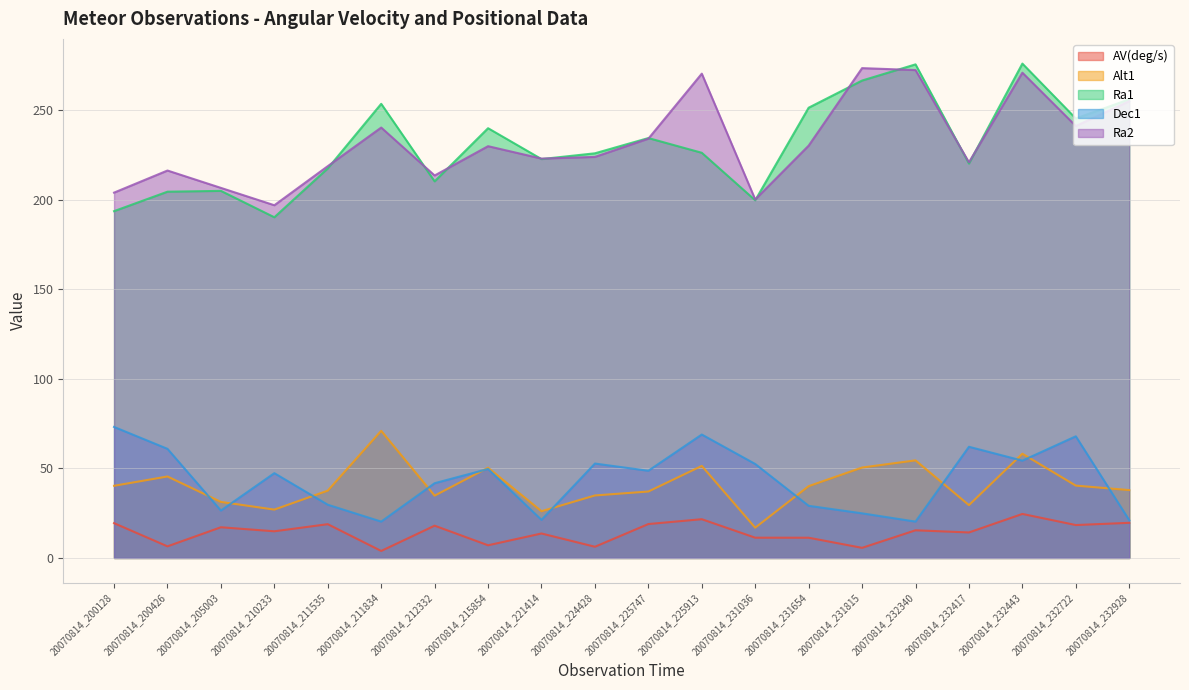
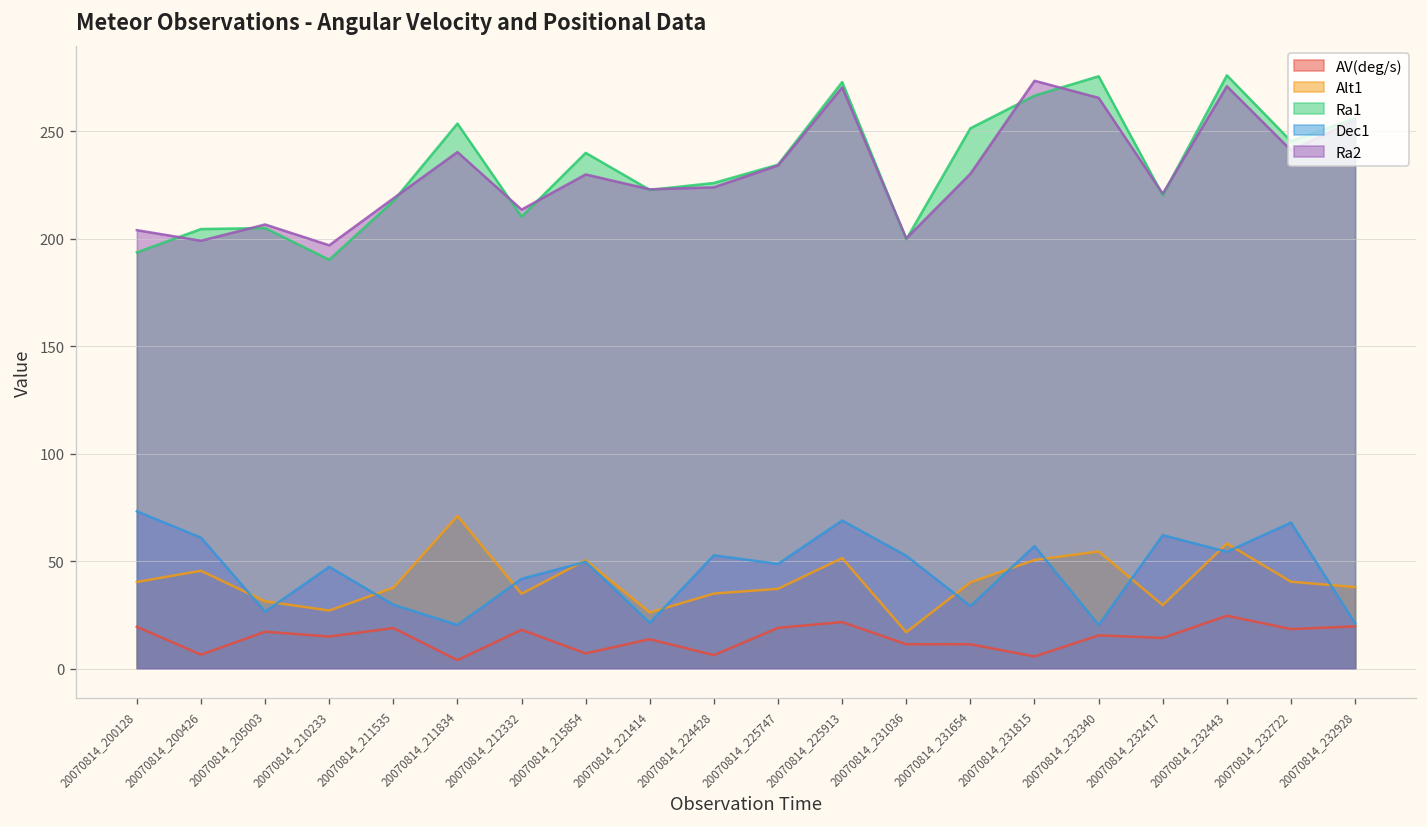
Ra2, 20070814_200426: 216 -> 199
Ra1, 20070814_225913: 226 -> 273
Dec1, 20070814_231815: 25 -> 57
Ra2, 20070814_232340: 272 -> 266
